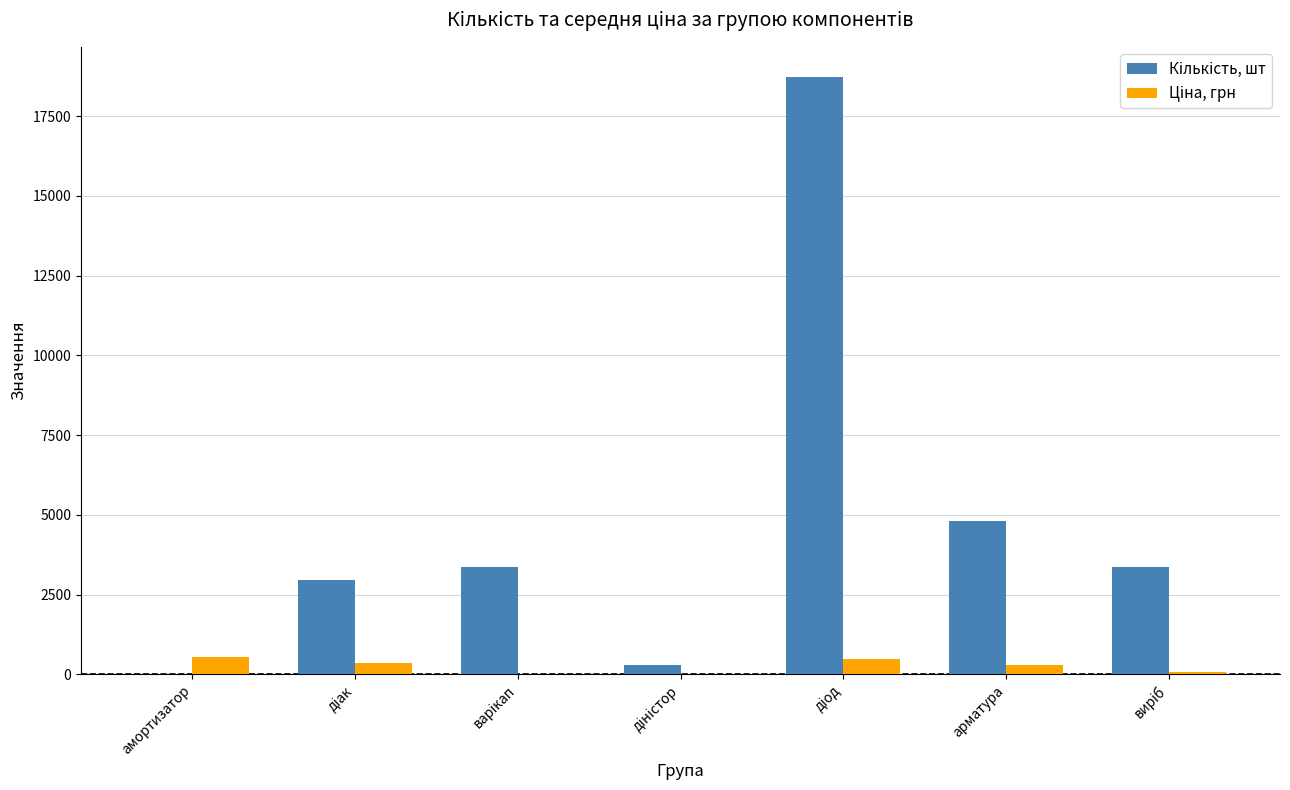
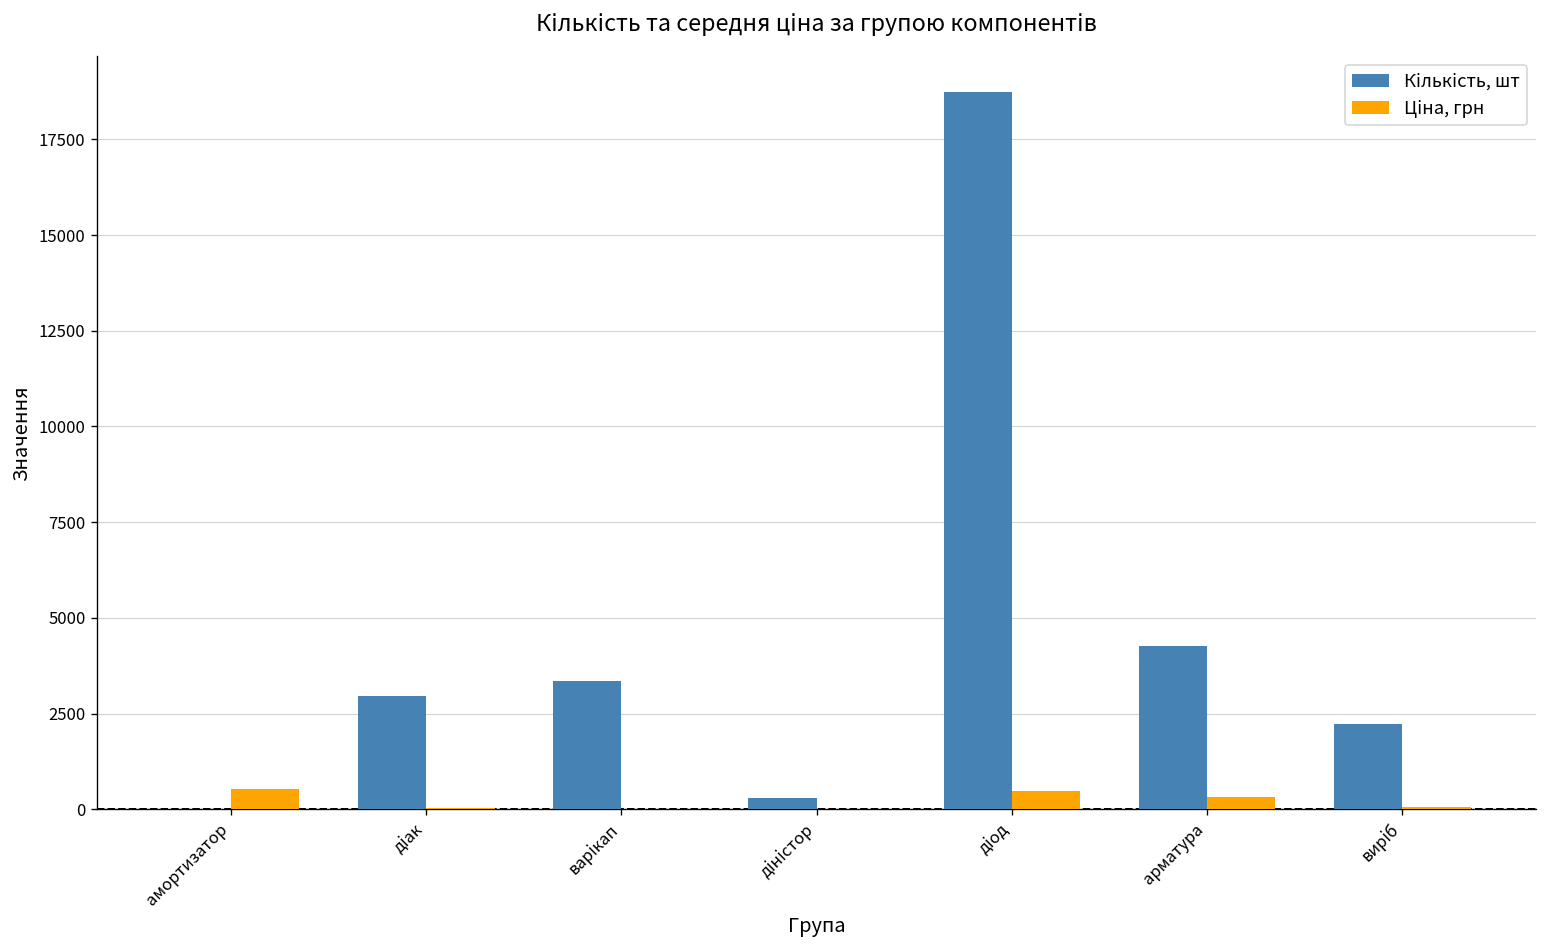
Ціна, грн, діак: 400 -> 0
Кількість, шт, арматура: 4800 -> 4300
Кількість, шт, виріб: 3400 -> 2200
